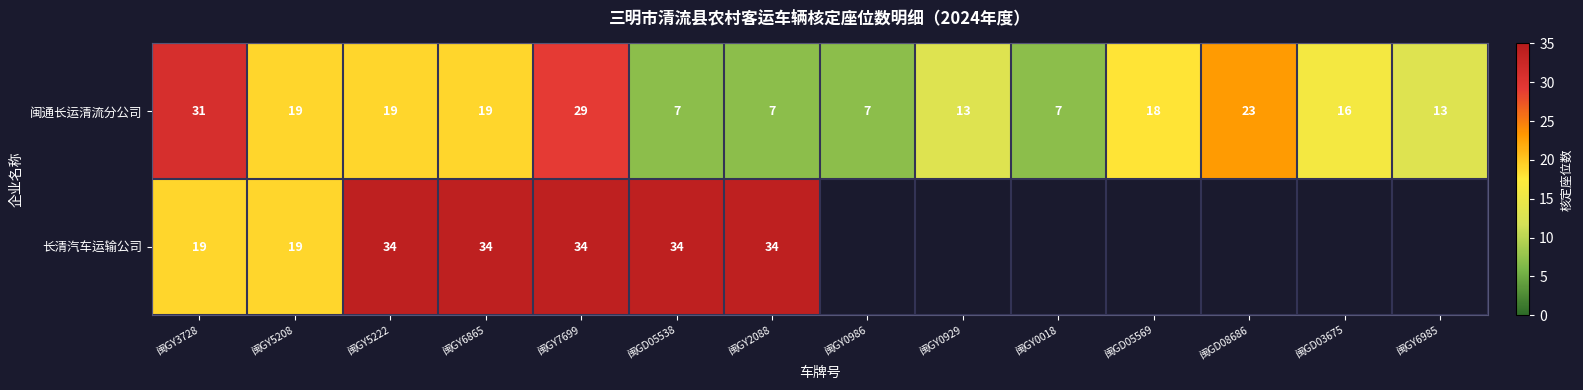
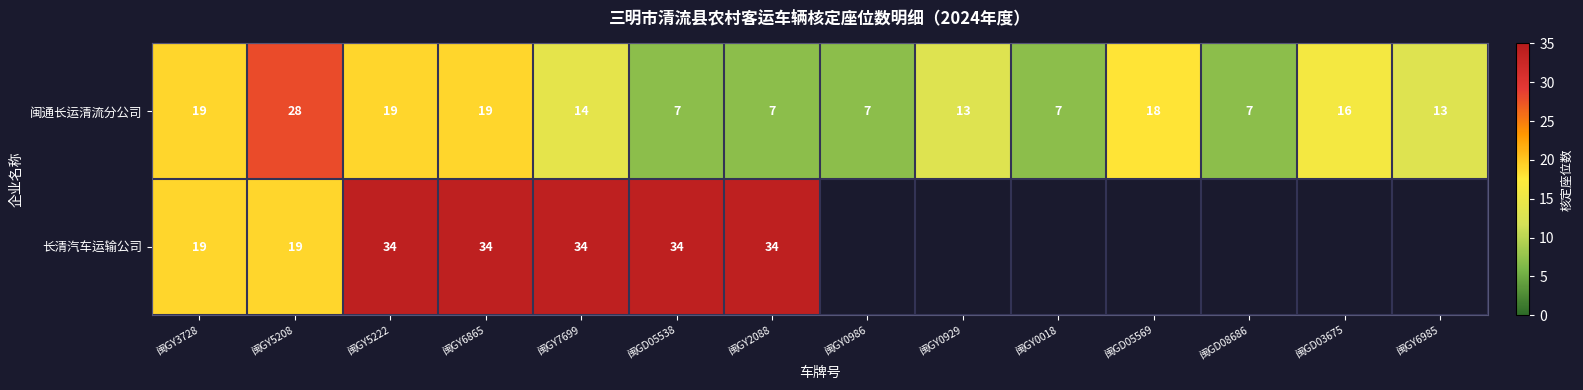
闽通长运清流分公司, 闽GY3728: 31 -> 19
闽通长运清流分公司, 闽GY5208: 19 -> 28
闽通长运清流分公司, 闽GY7699: 29 -> 14
闽通长运清流分公司, 闽GD08686: 23 -> 7
